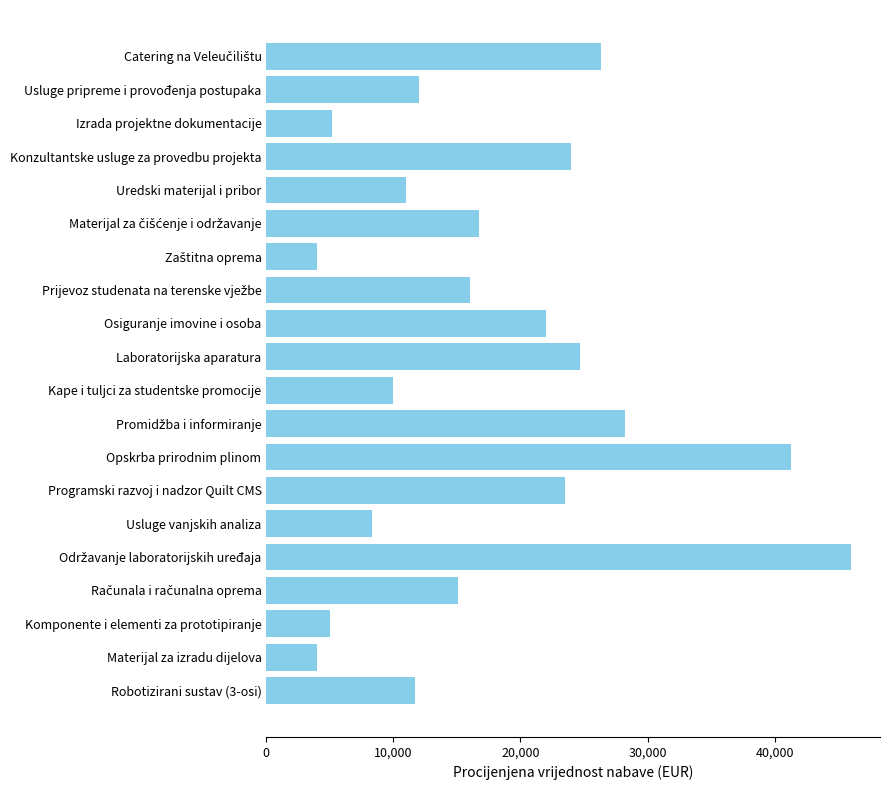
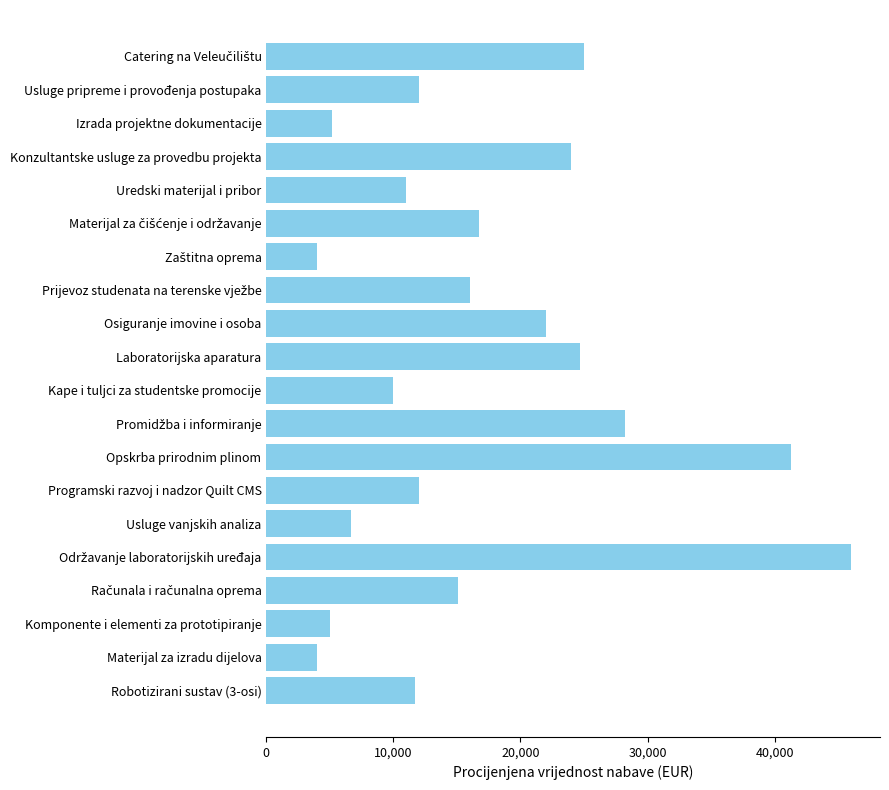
Catering na Veleučilištu: 26,300 -> 25,000
Programski razvoj i nadzor Quilt CMS: 23,500 -> 12,000
Usluge vanjskih analiza: 8,300 -> 6,700
